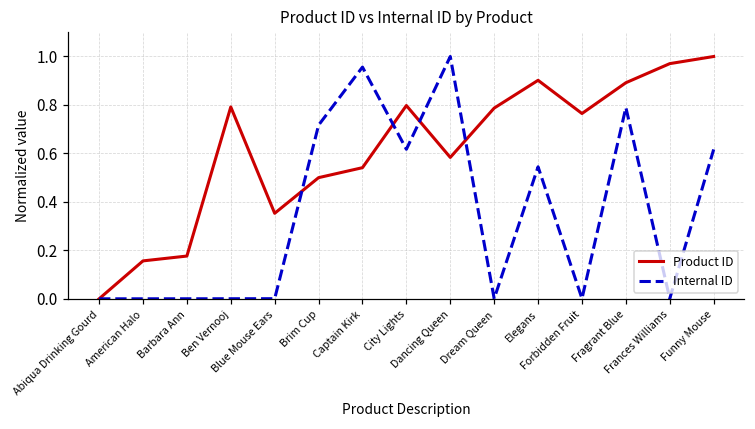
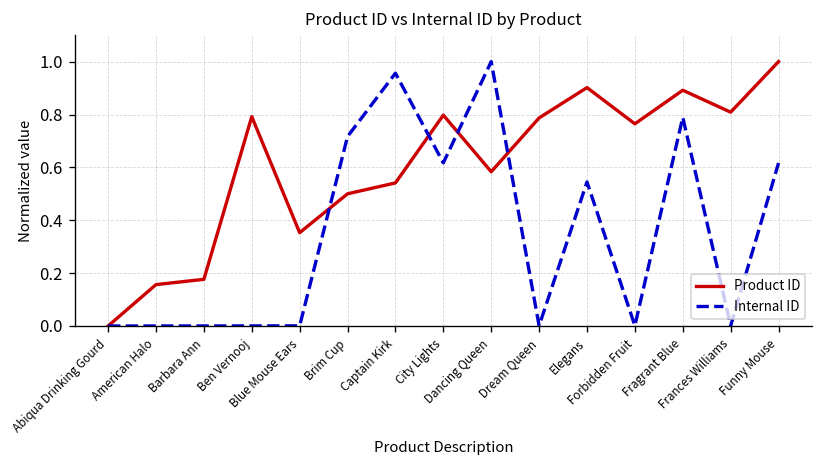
Product ID, Frances Williams: 0.97 -> 0.81
